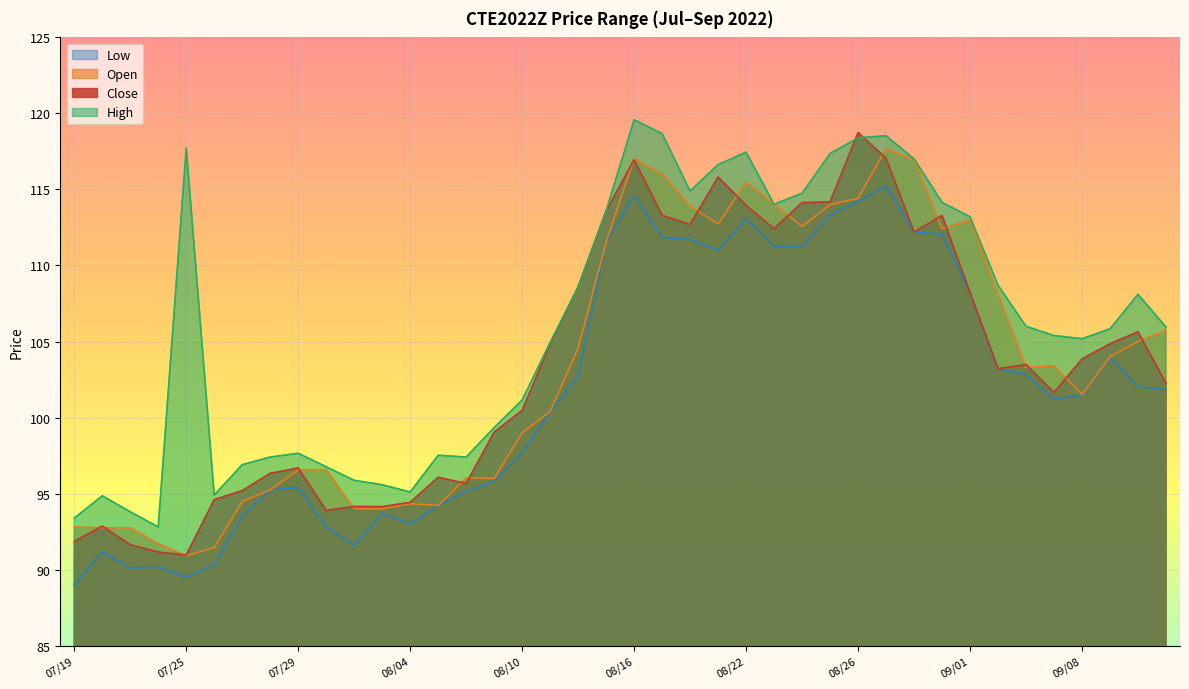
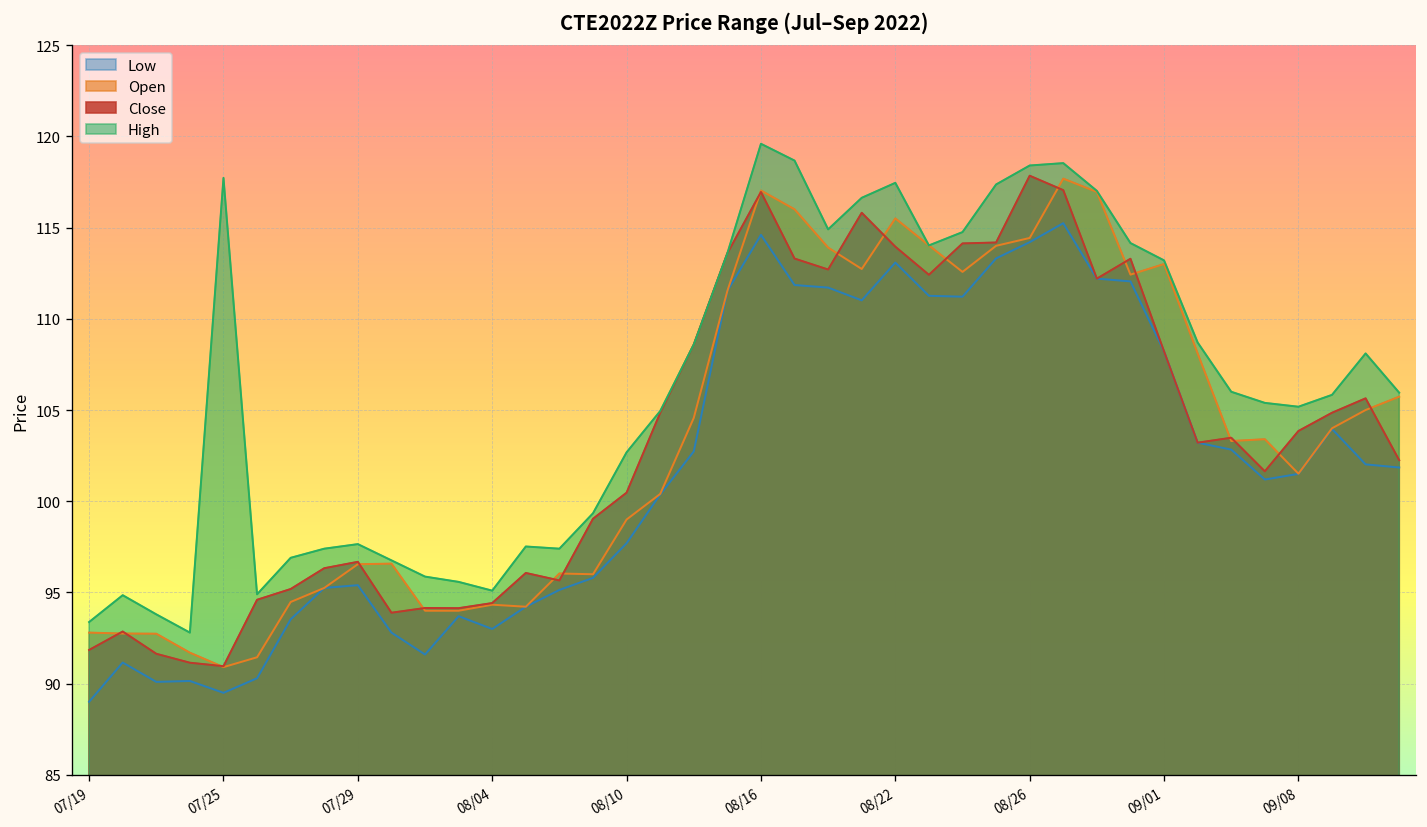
High, 08/10: 101.2 -> 102.7
Close, 08/26: 118.7 -> 117.8
